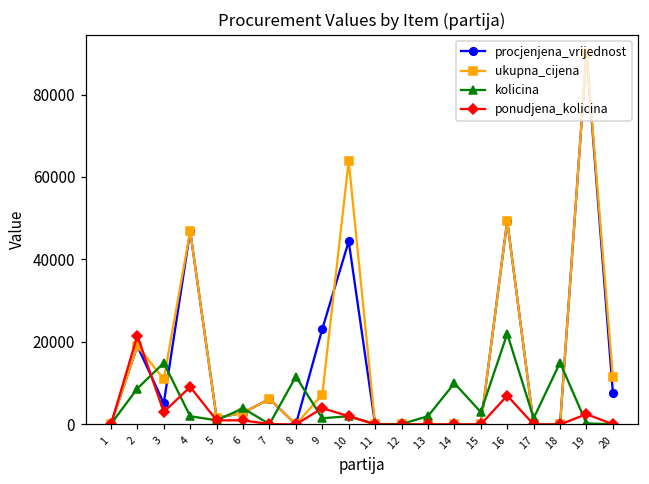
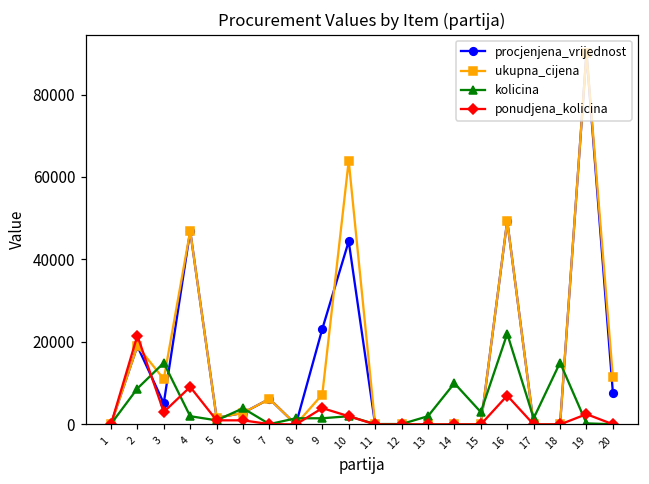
kolicina, 8: 12000 -> 2000
